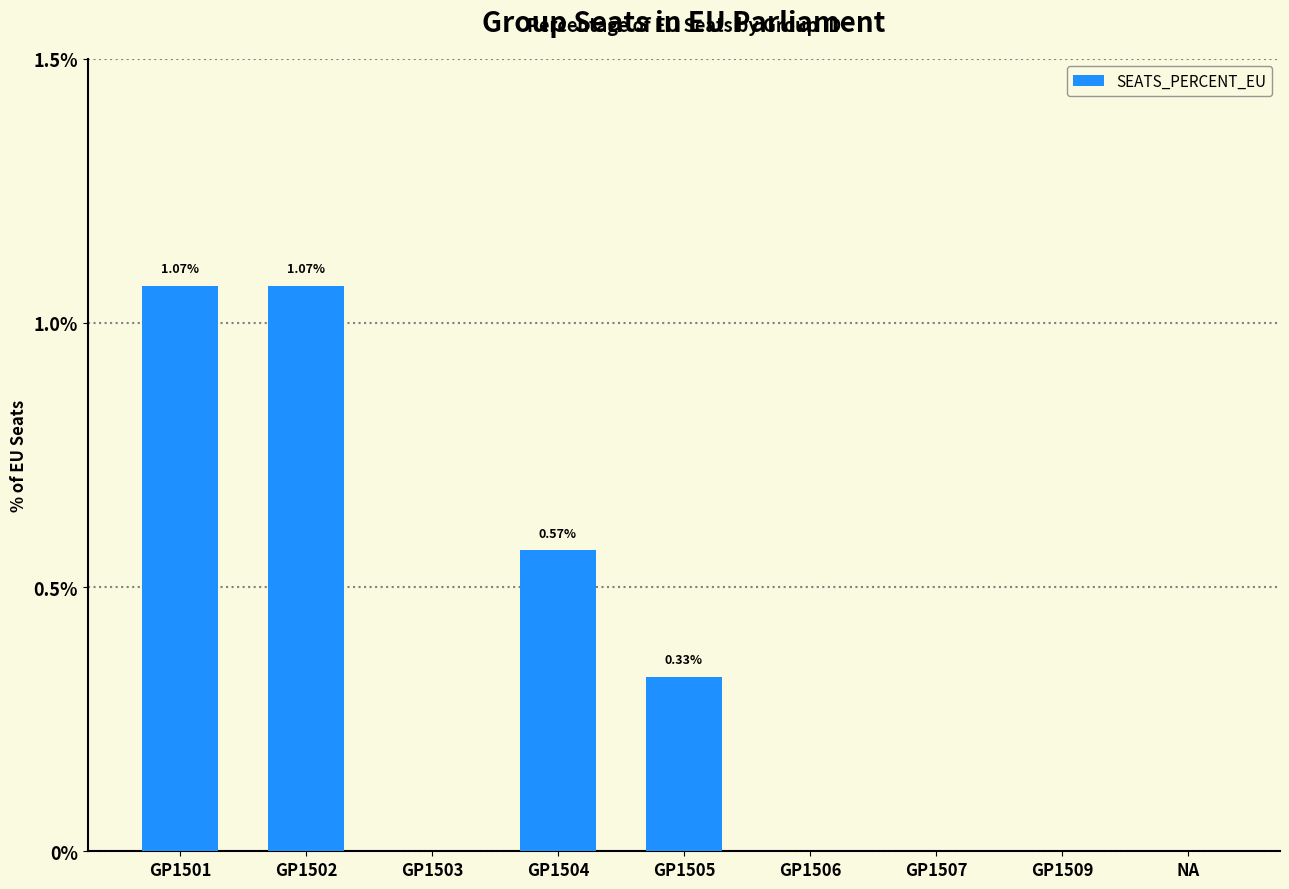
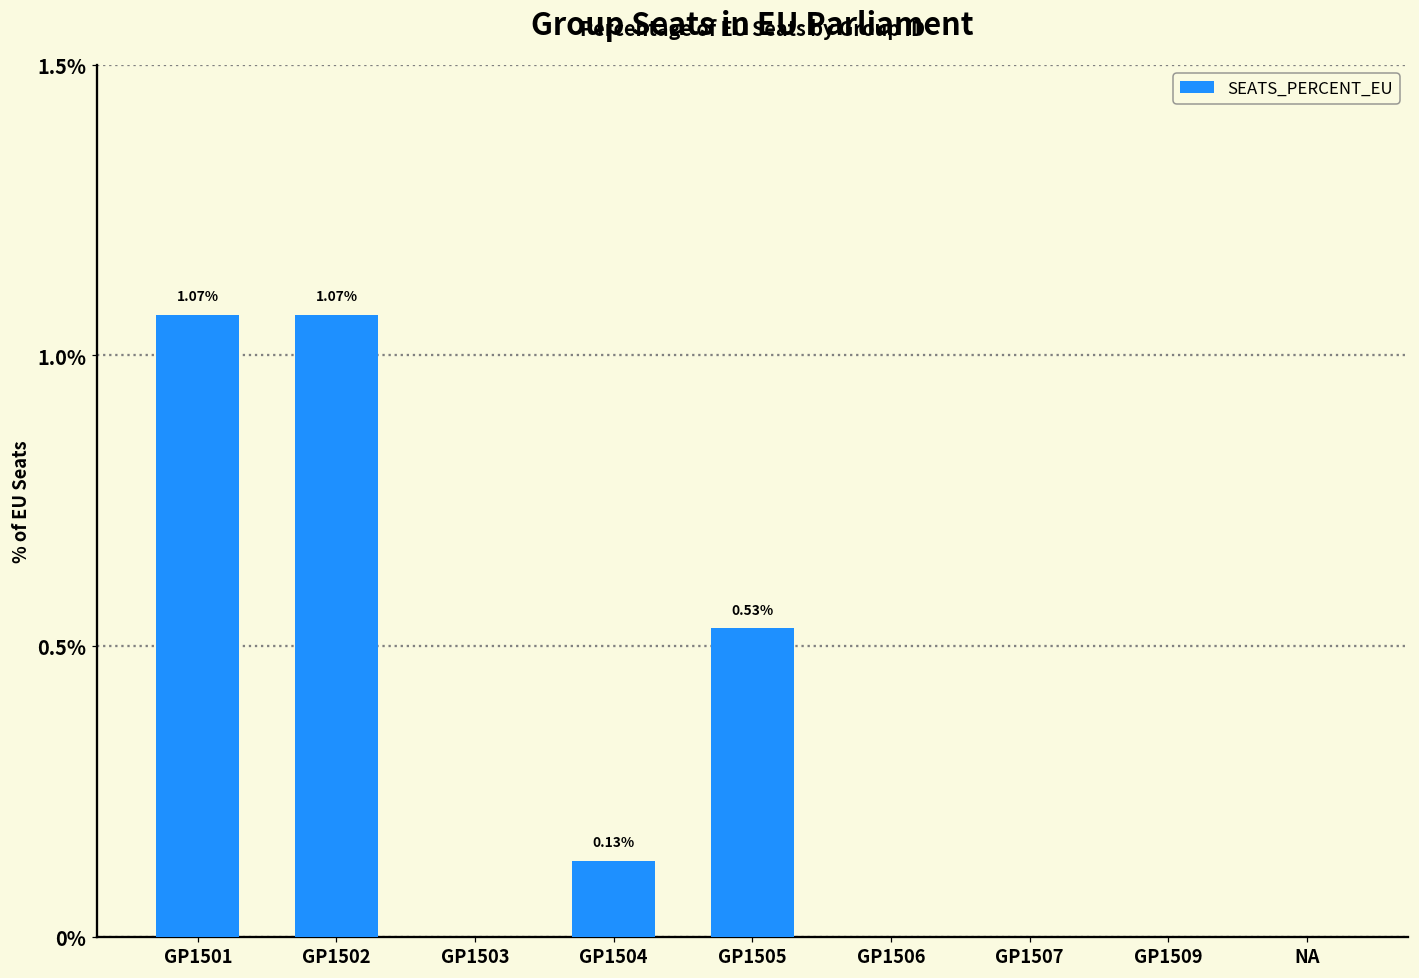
GP1504: 0.57% -> 0.13%
GP1505: 0.33% -> 0.53%
